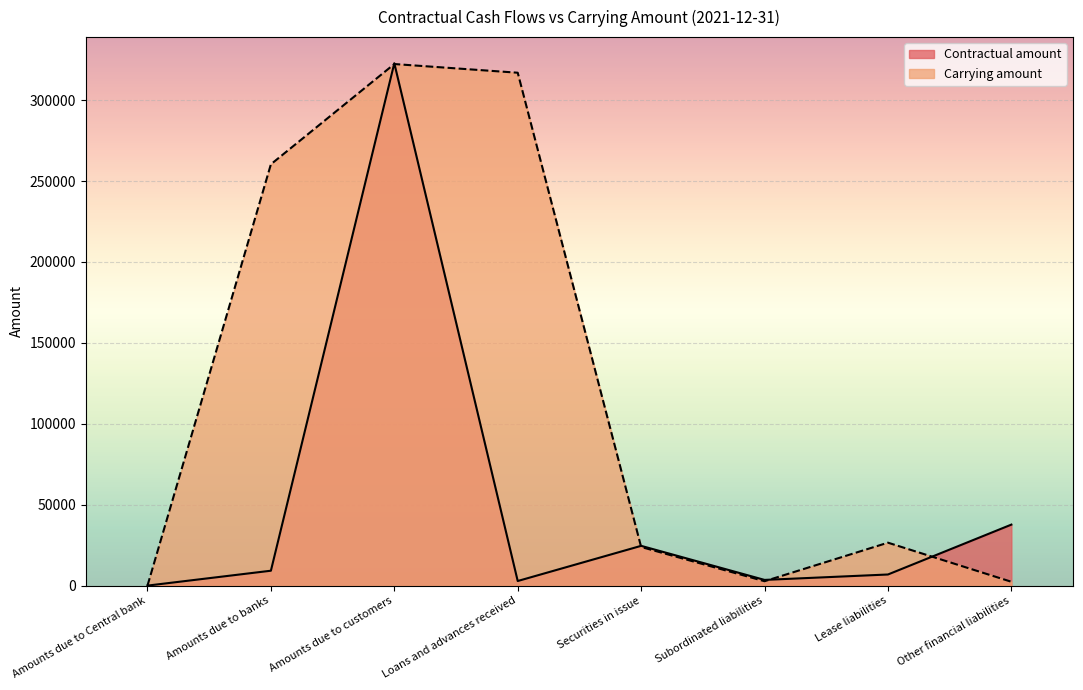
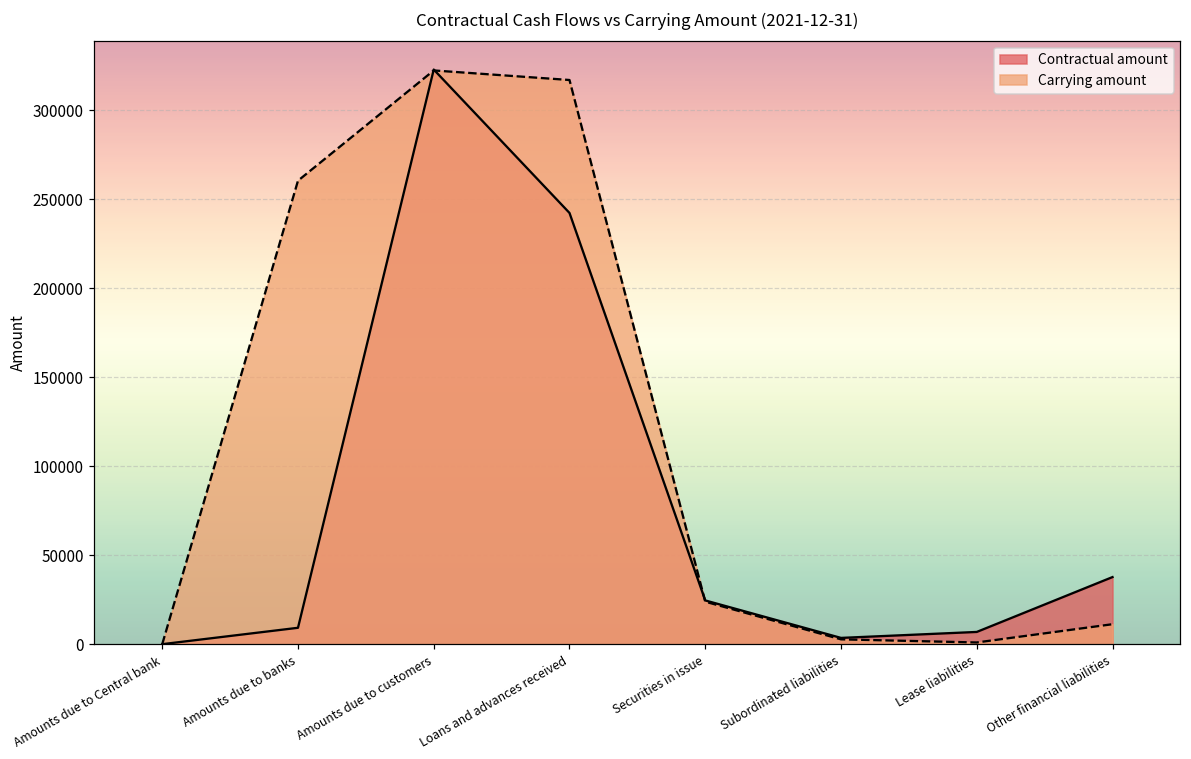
Contractual amount, Loans and advances received: 3000 -> 242000
Carrying amount, Lease liabilities: 27000 -> 1000
Carrying amount, Other financial liabilities: 2000 -> 11000
